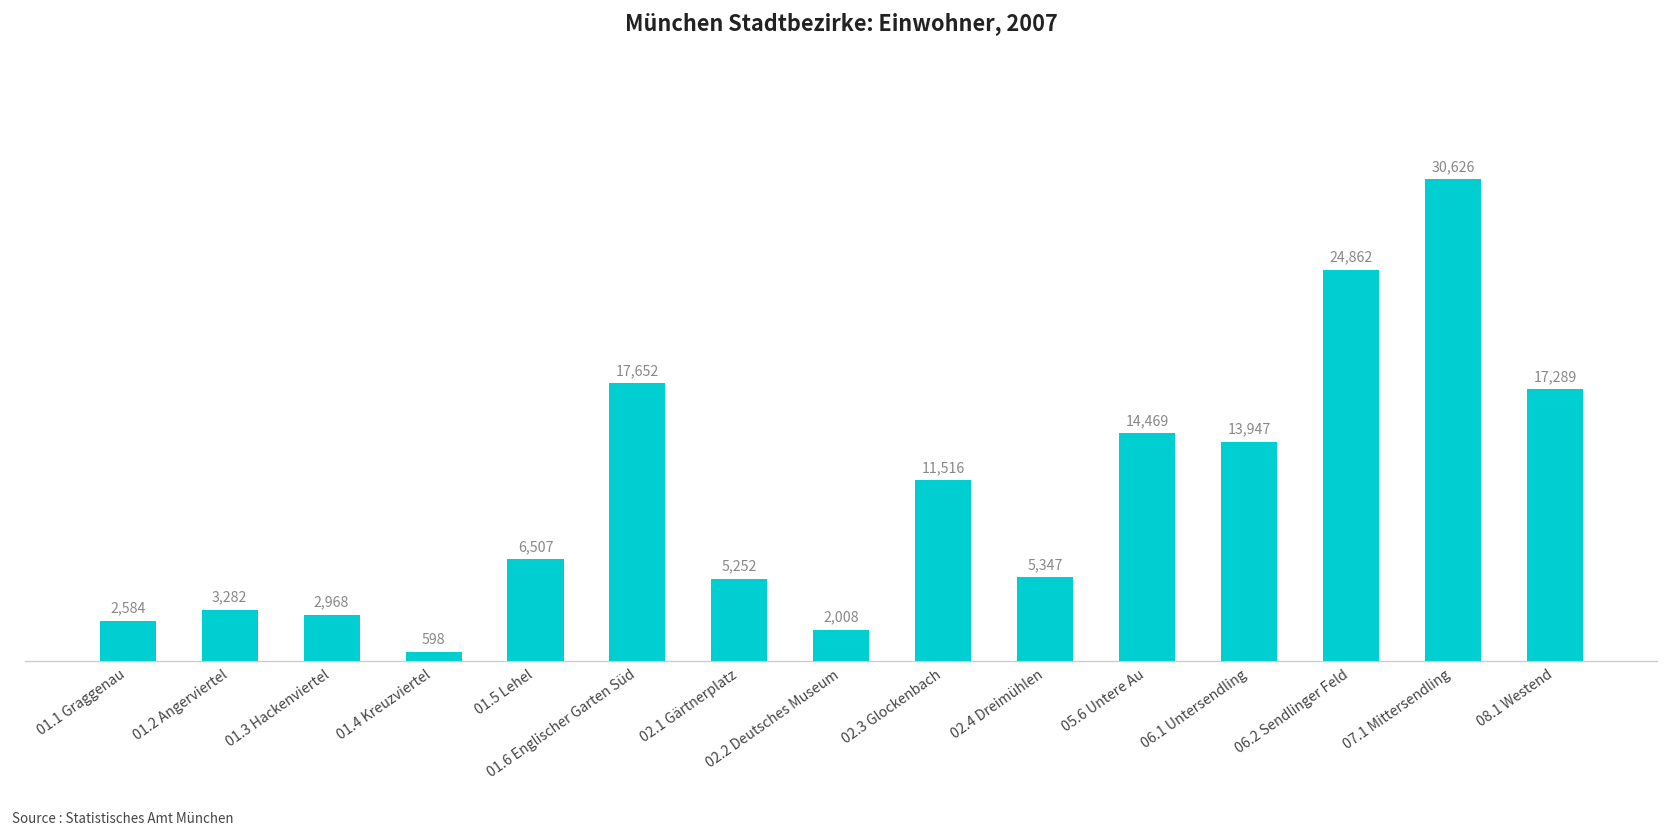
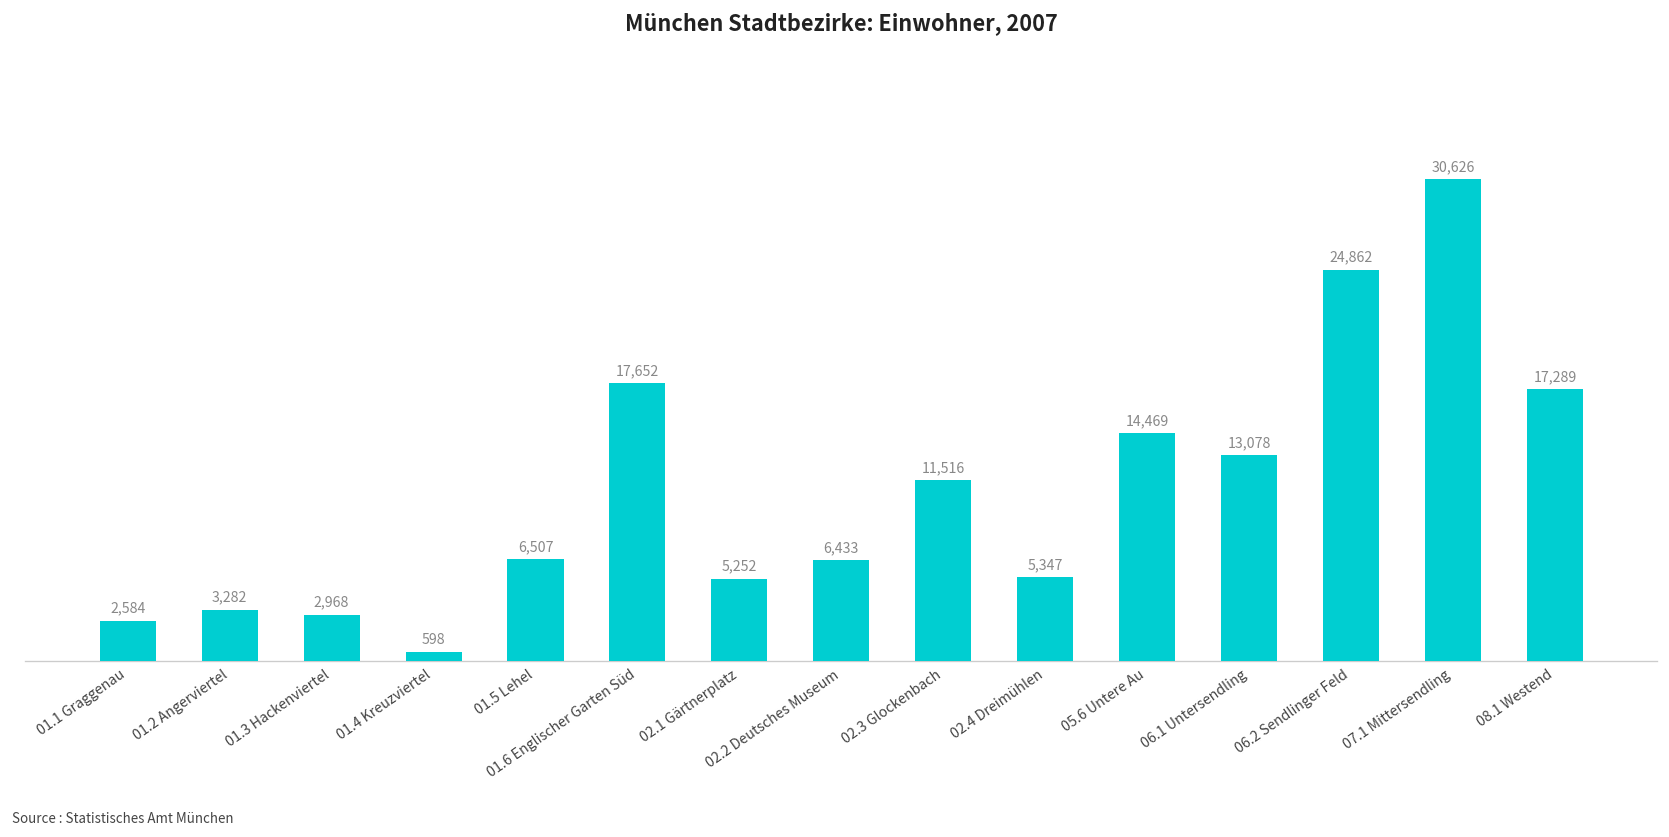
02.2 Deutsches Museum: 2,008 -> 6,433
06.1 Untersendling: 13,947 -> 13,078
